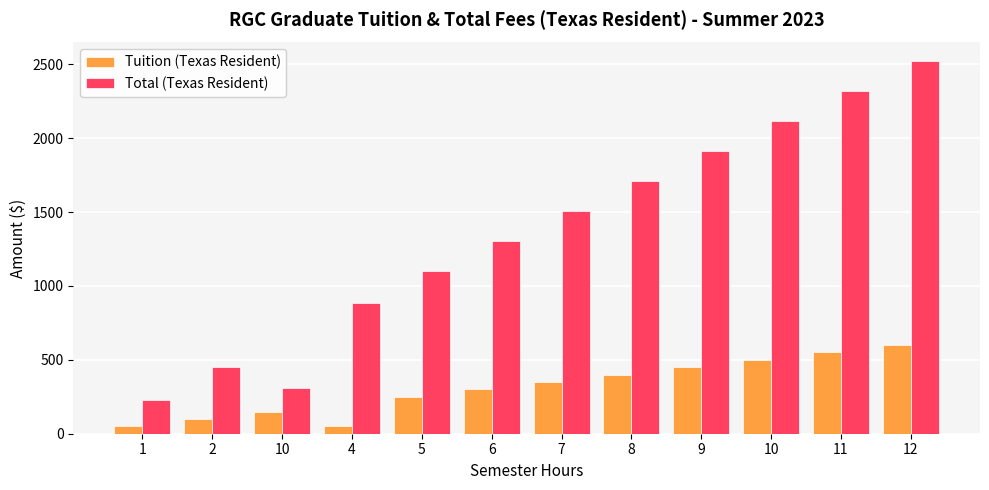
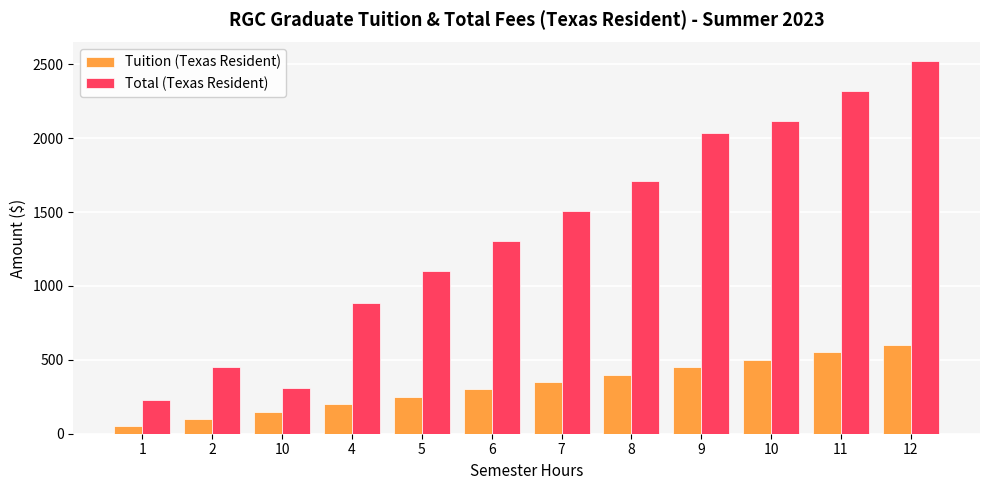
Tuition (Texas Resident), 4: 50 -> 200
Total (Texas Resident), 9: 1910 -> 2040
